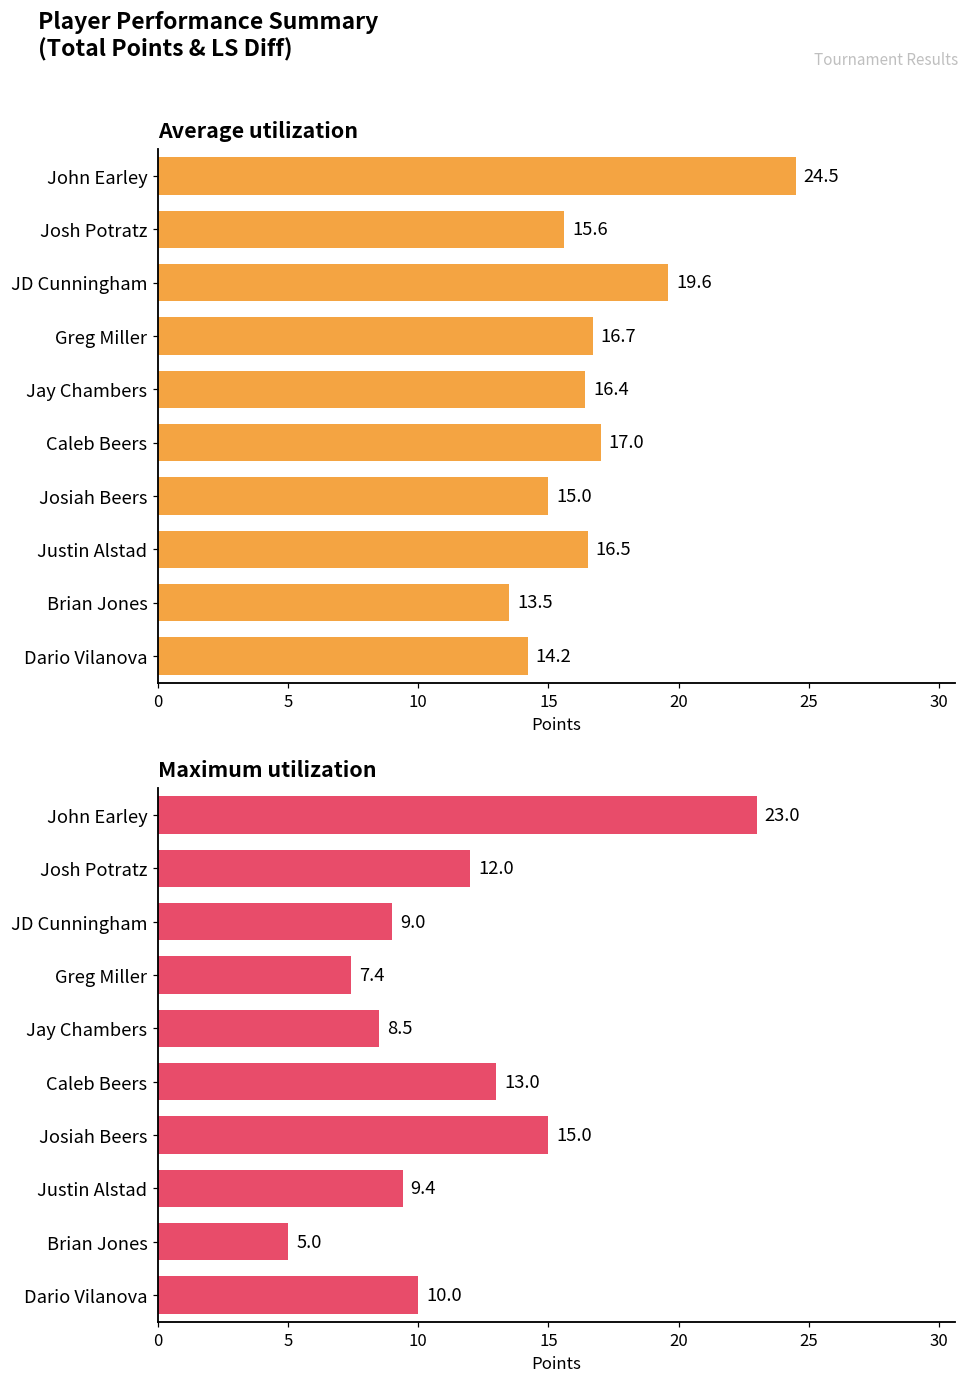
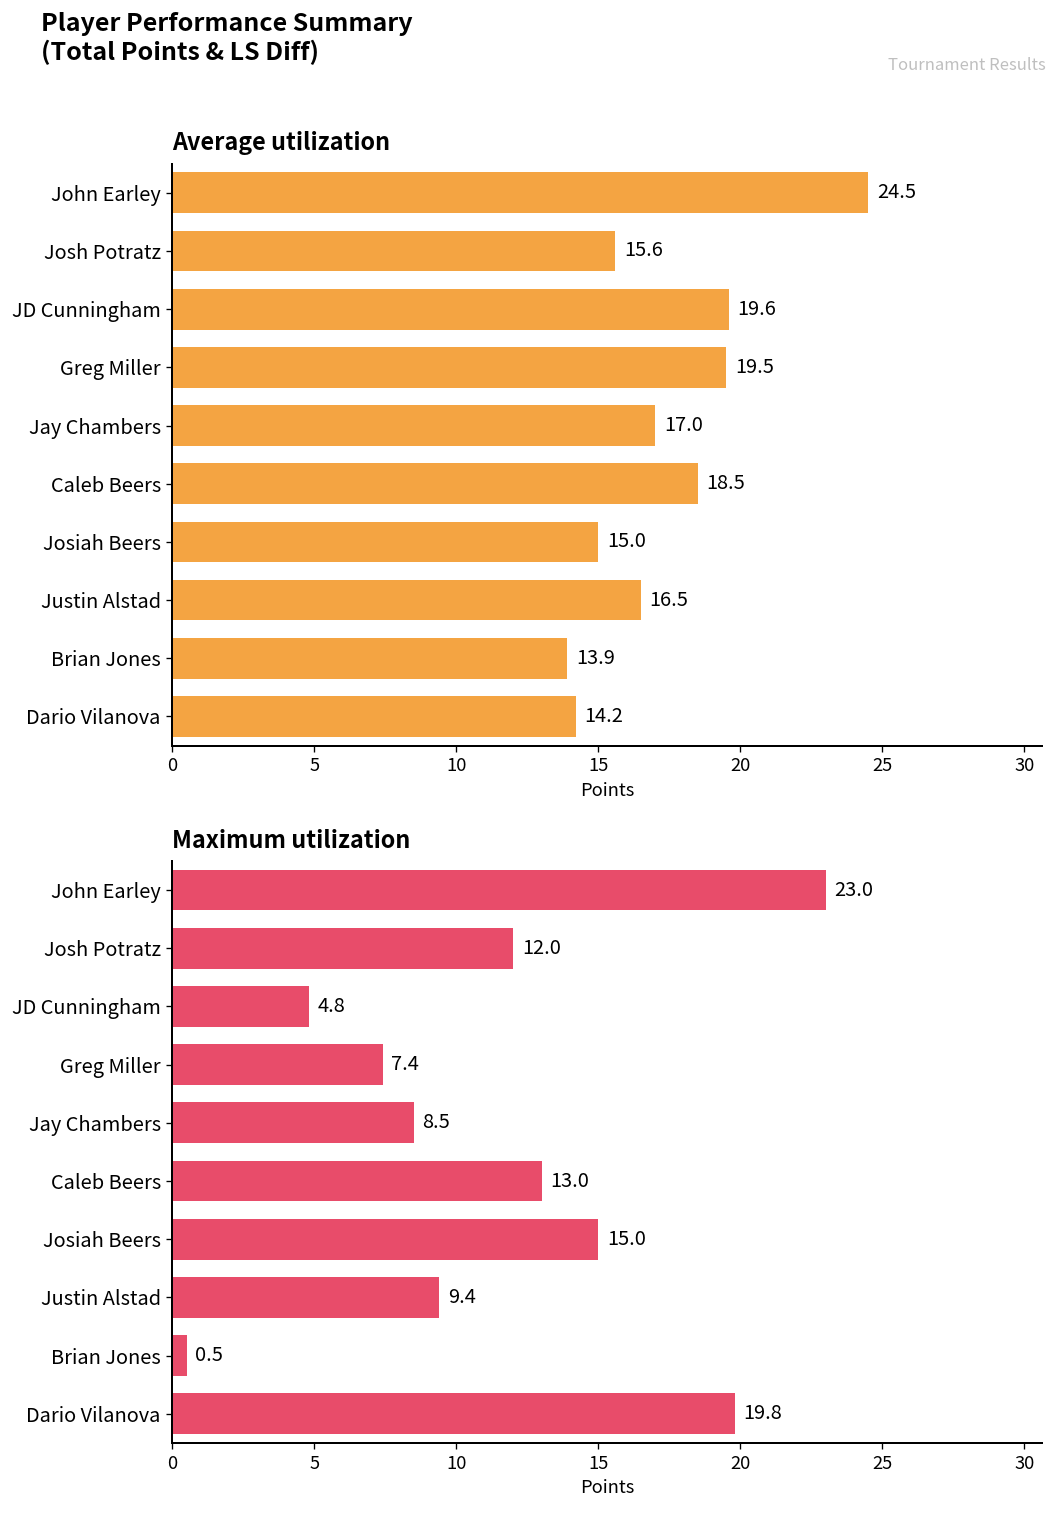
Average utilization, Greg Miller: 16.7 -> 19.5
Average utilization, Jay Chambers: 16.4 -> 17.0
Average utilization, Caleb Beers: 17.0 -> 18.5
Average utilization, Brian Jones: 13.5 -> 13.9
Maximum utilization, JD Cunningham: 9.0 -> 4.8
Maximum utilization, Brian Jones: 5.0 -> 0.5
Maximum utilization, Dario Vilanova: 10.0 -> 19.8
